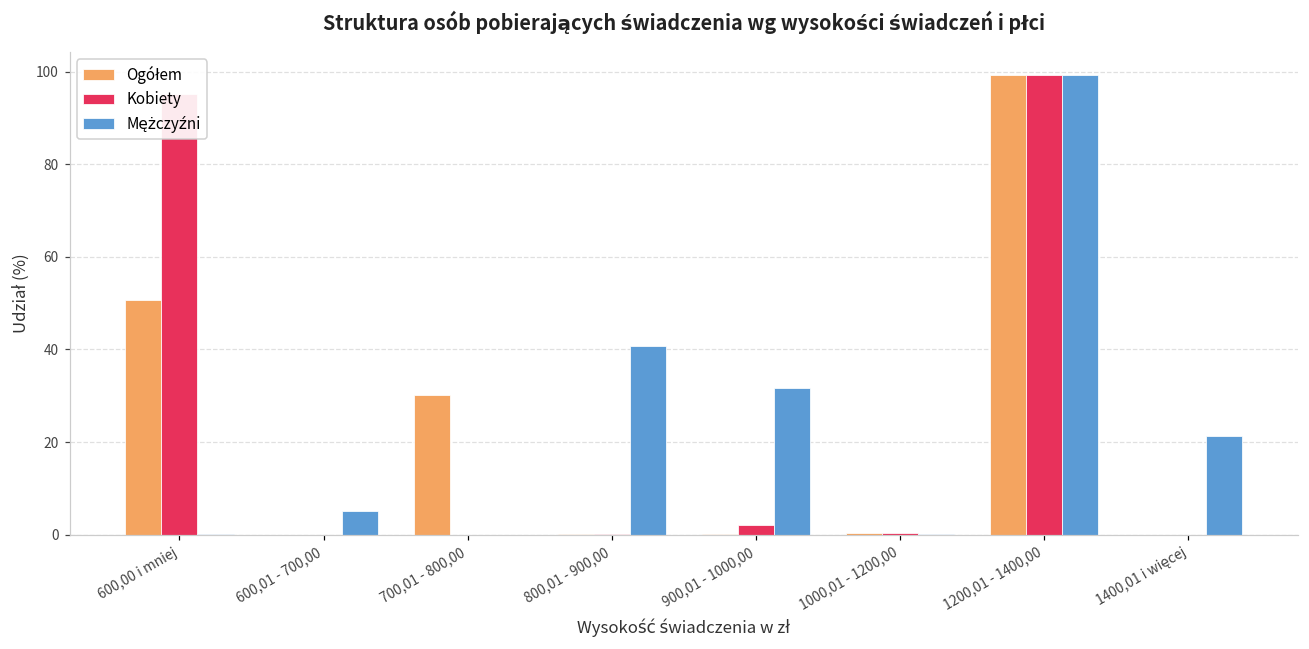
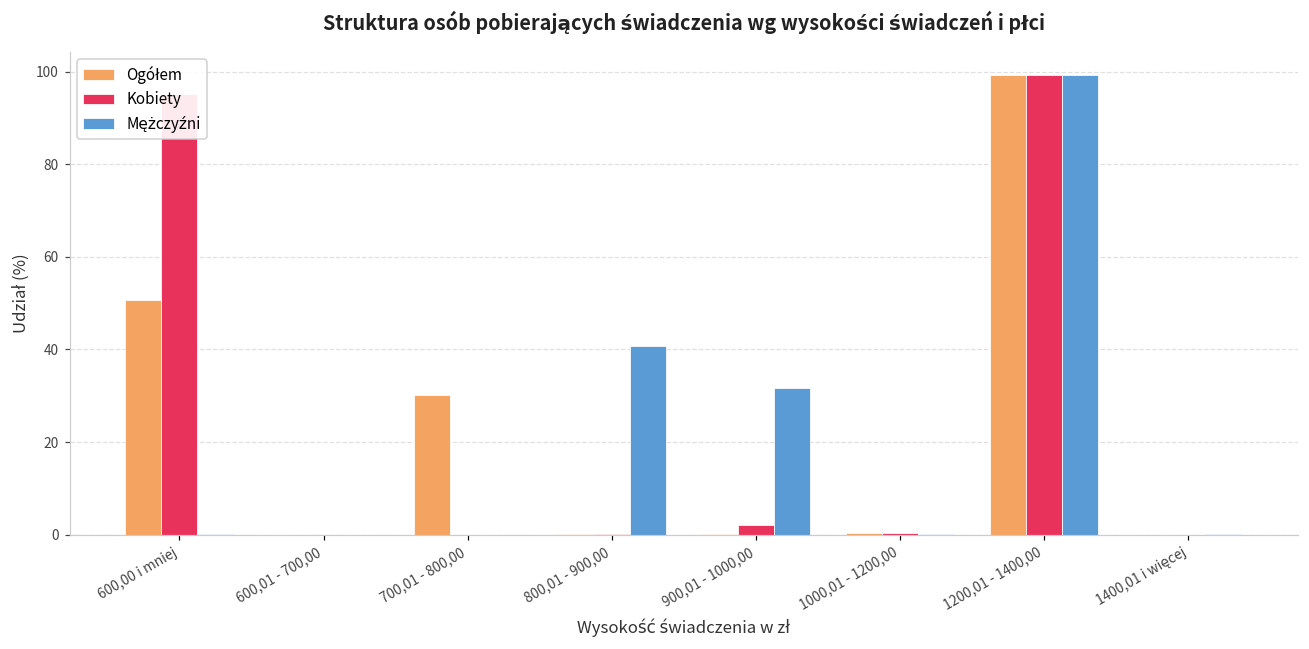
Mężczyźni, 600,01 - 700,00: 5 -> 0
Mężczyźni, 1400,01 i więcej: 21 -> 0
